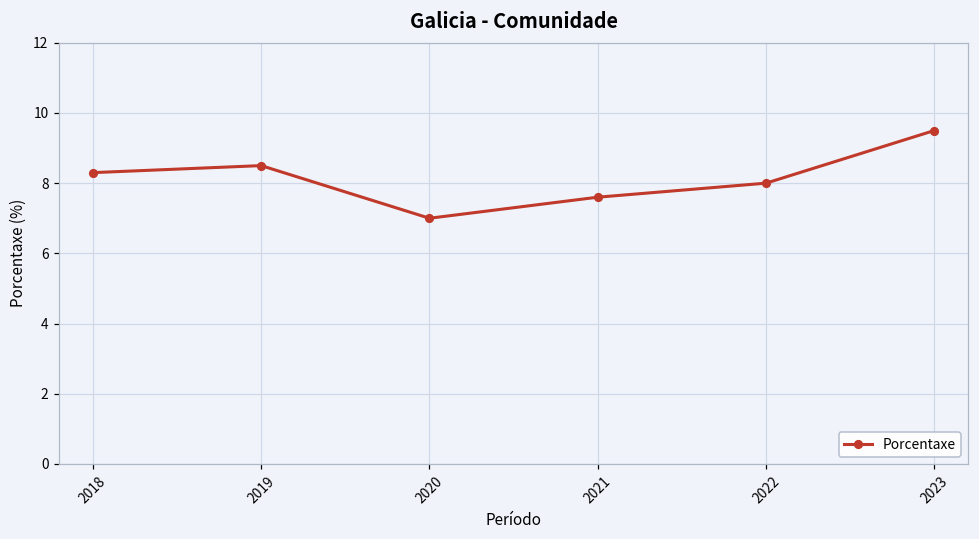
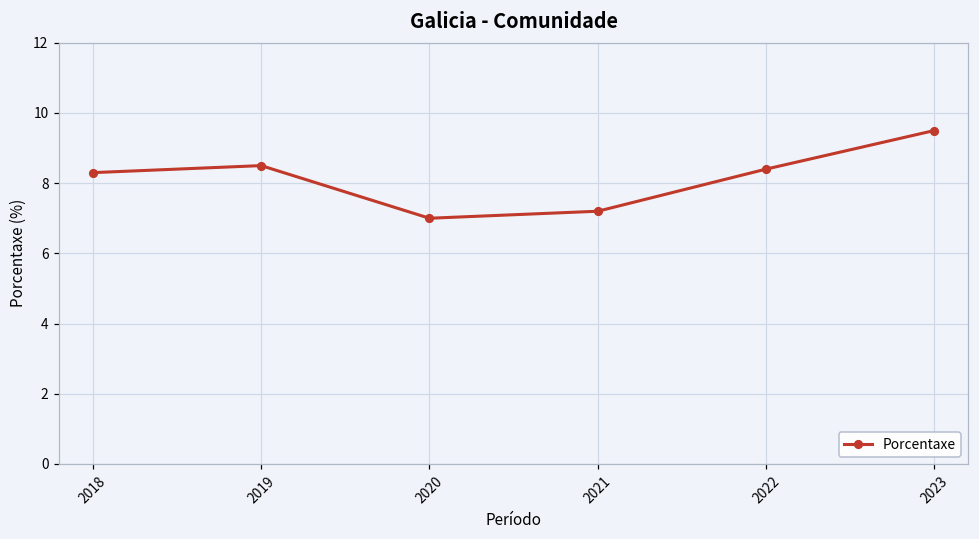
2021: 7.6 -> 7.2
2022: 8.0 -> 8.4
